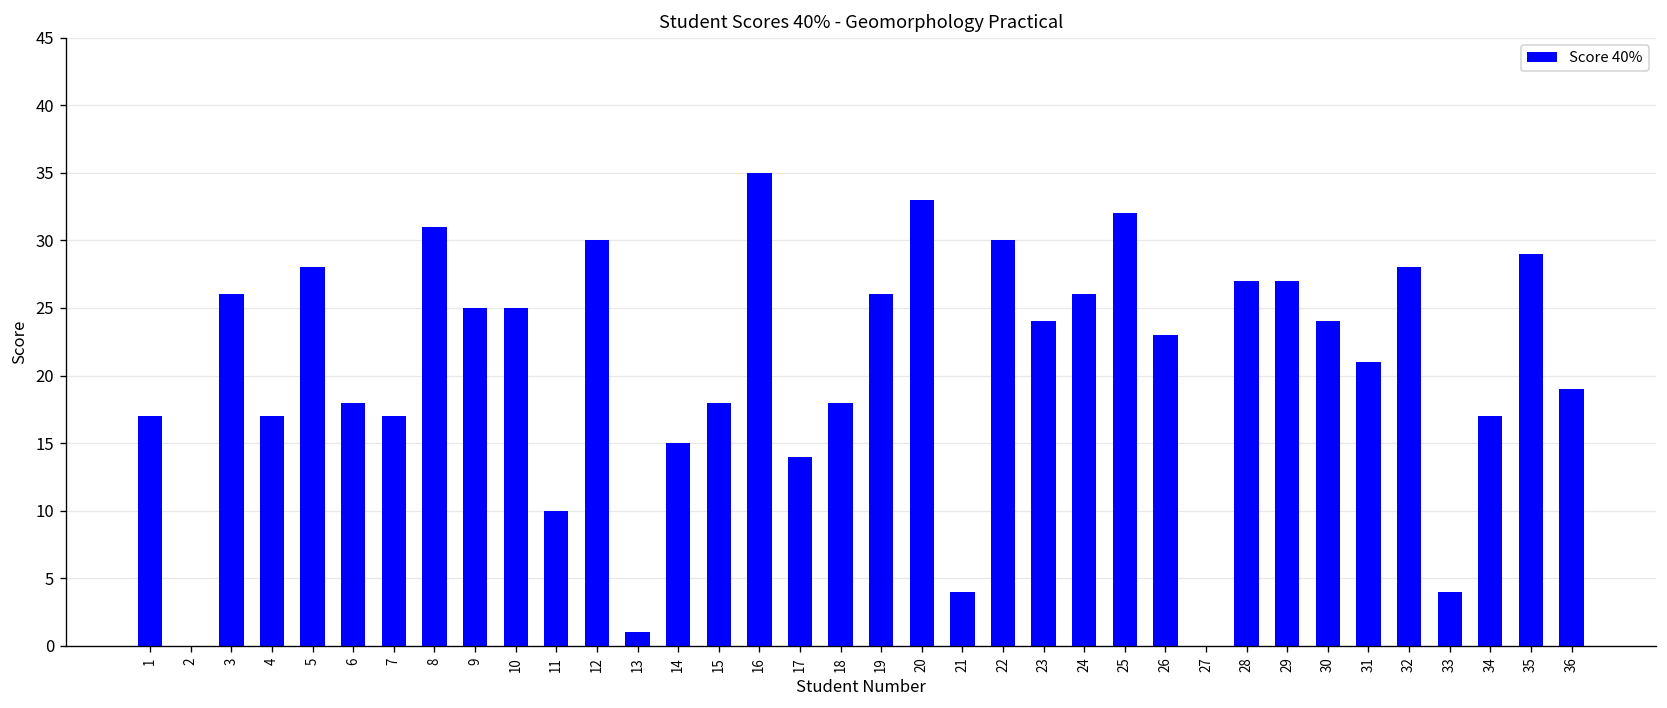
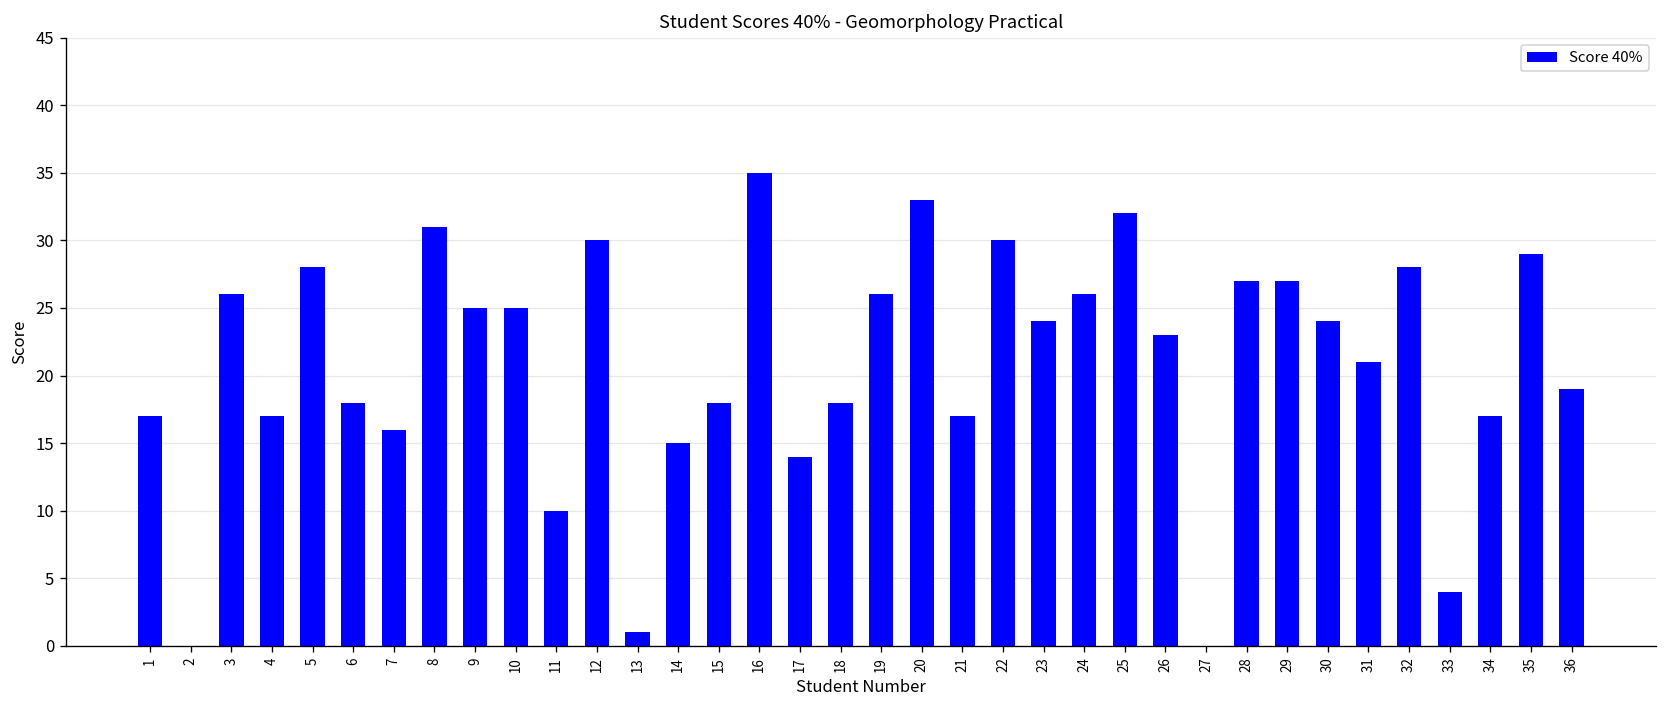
7: 17 -> 16
21: 4 -> 17
